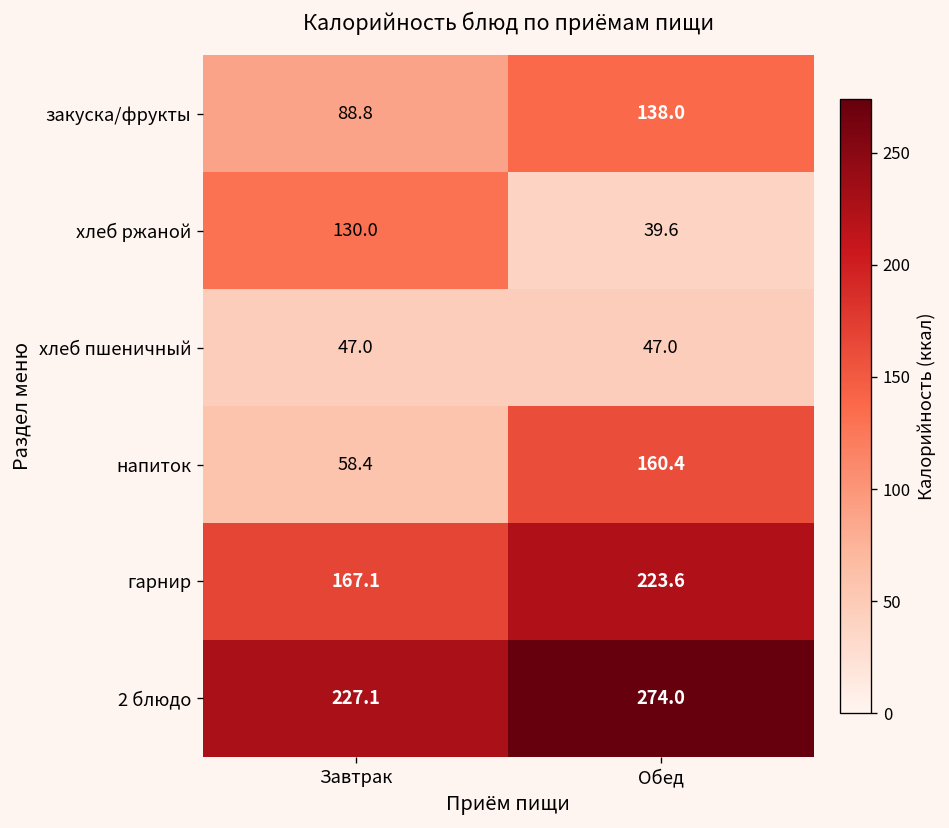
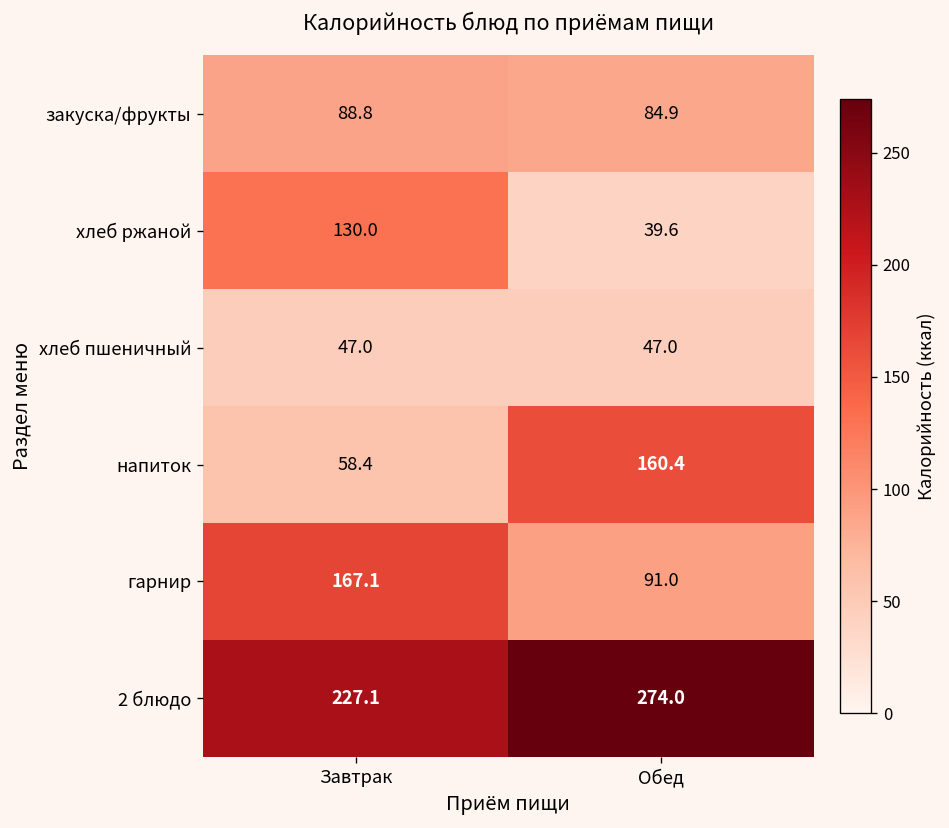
закуска/фрукты, Обед: 138.0 -> 84.9
гарнир, Обед: 223.6 -> 91.0
